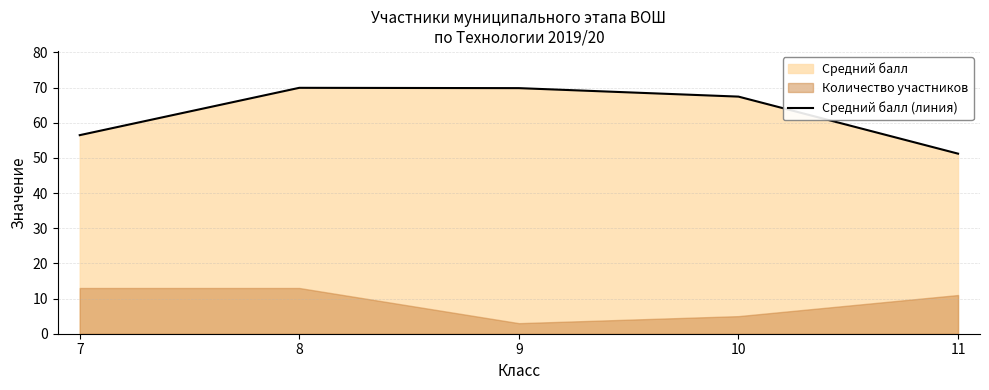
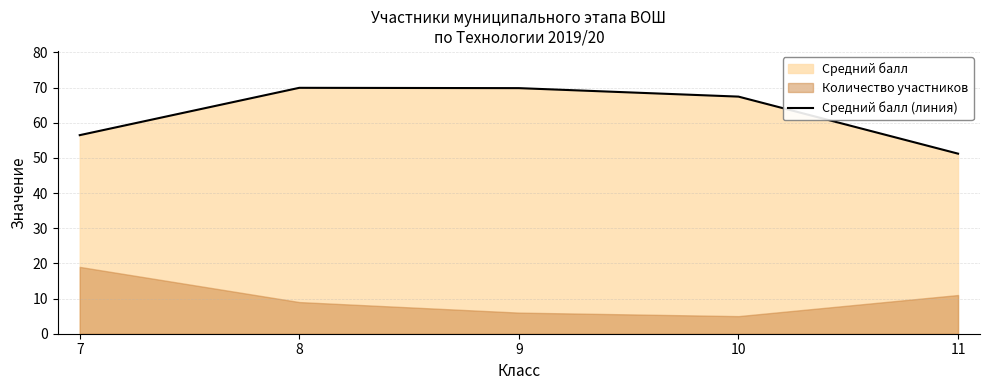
Количество участников, 7: 13 -> 19
Количество участников, 8: 13 -> 9
Количество участников, 9: 3 -> 6
